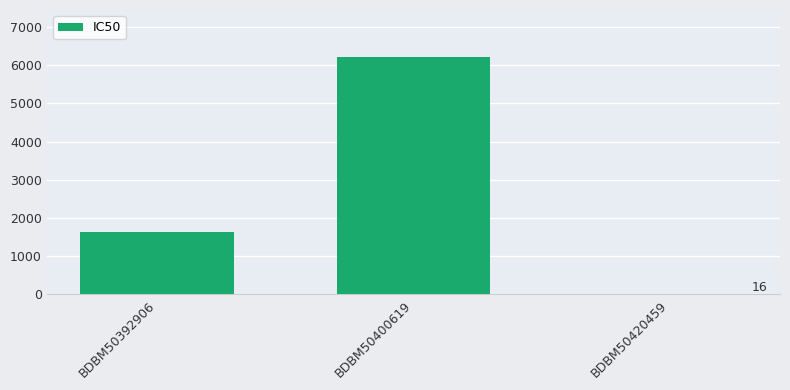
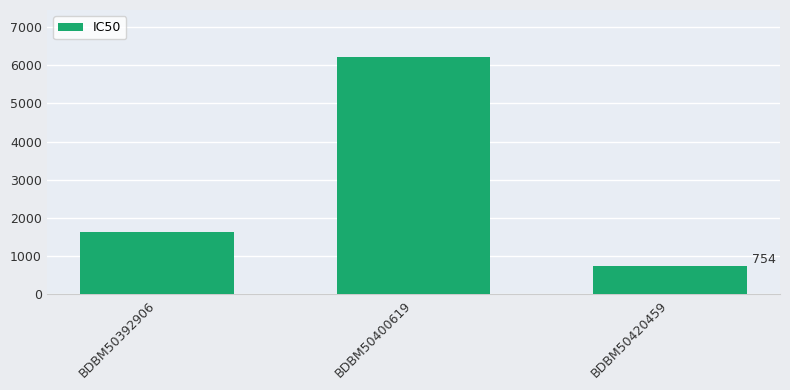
BDBM50420459: 16 -> 754
